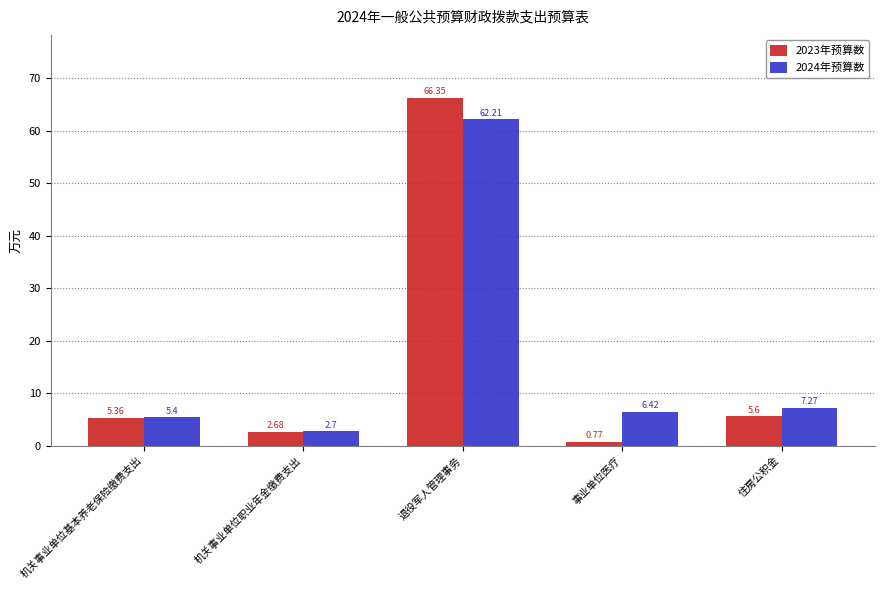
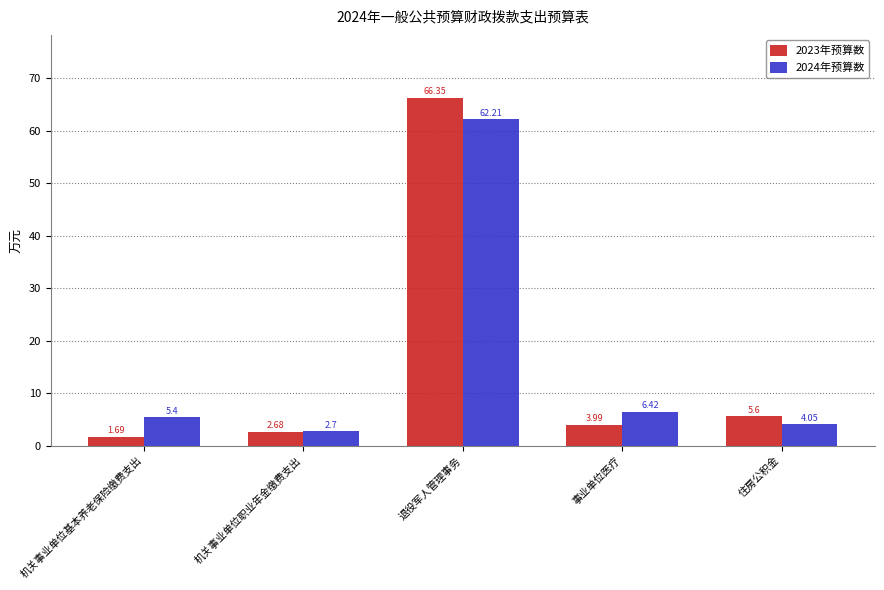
2023年预算数, 机关事业单位基本养老保险缴费支出: 5.36 -> 1.69
2023年预算数, 事业单位医疗: 0.77 -> 3.99
2024年预算数, 住房公积金: 7.27 -> 4.05
